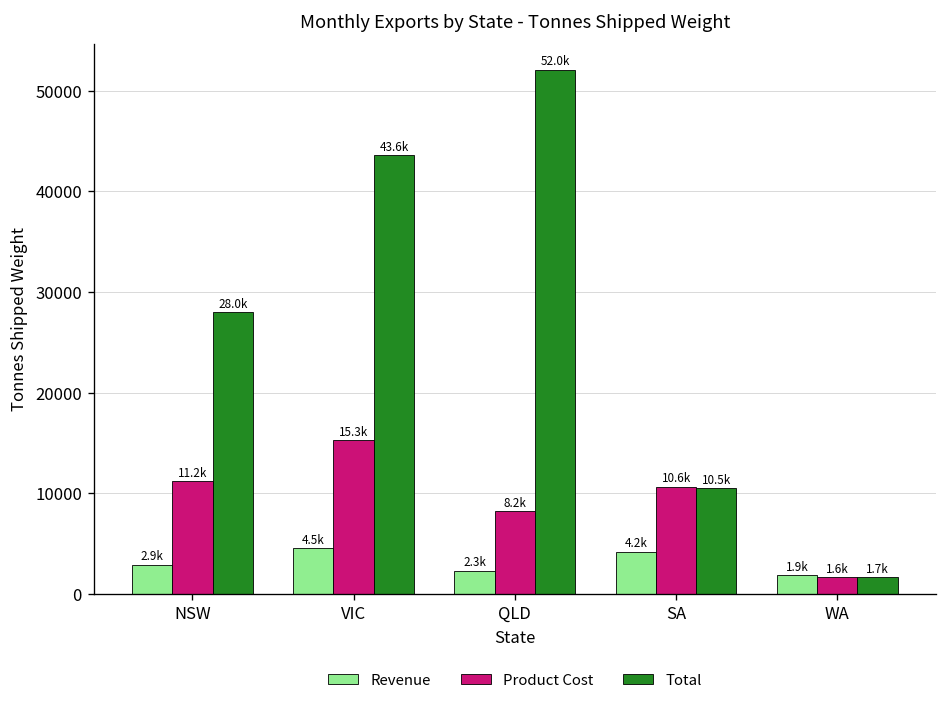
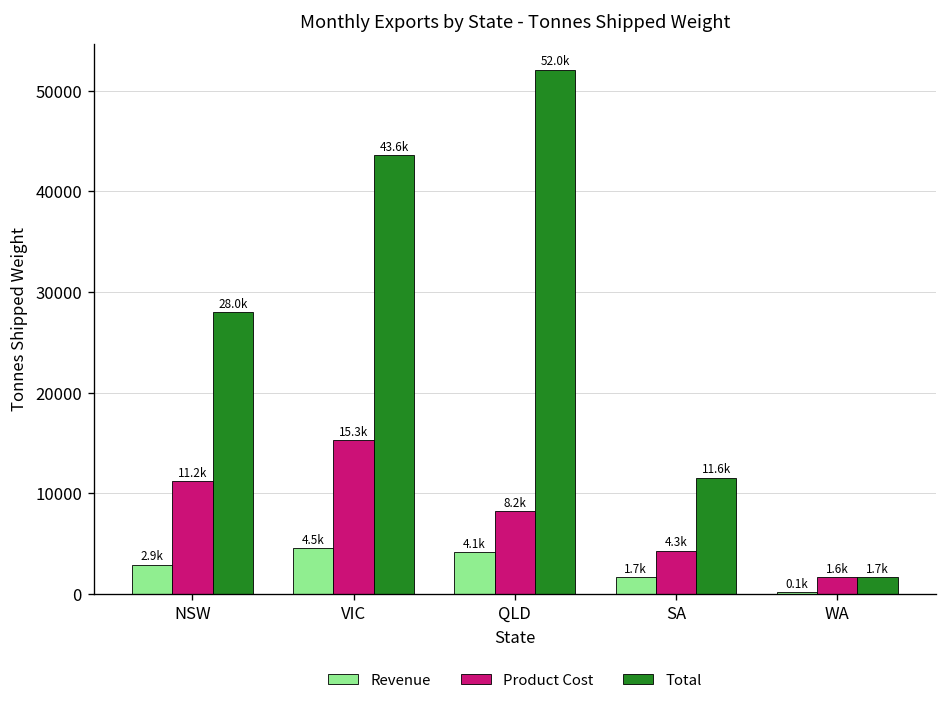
Revenue, QLD: 2.3k -> 4.1k
Revenue, SA: 4.2k -> 1.7k
Product Cost, SA: 10.6k -> 4.3k
Total, SA: 10.5k -> 11.6k
Revenue, WA: 1.9k -> 0.1k
